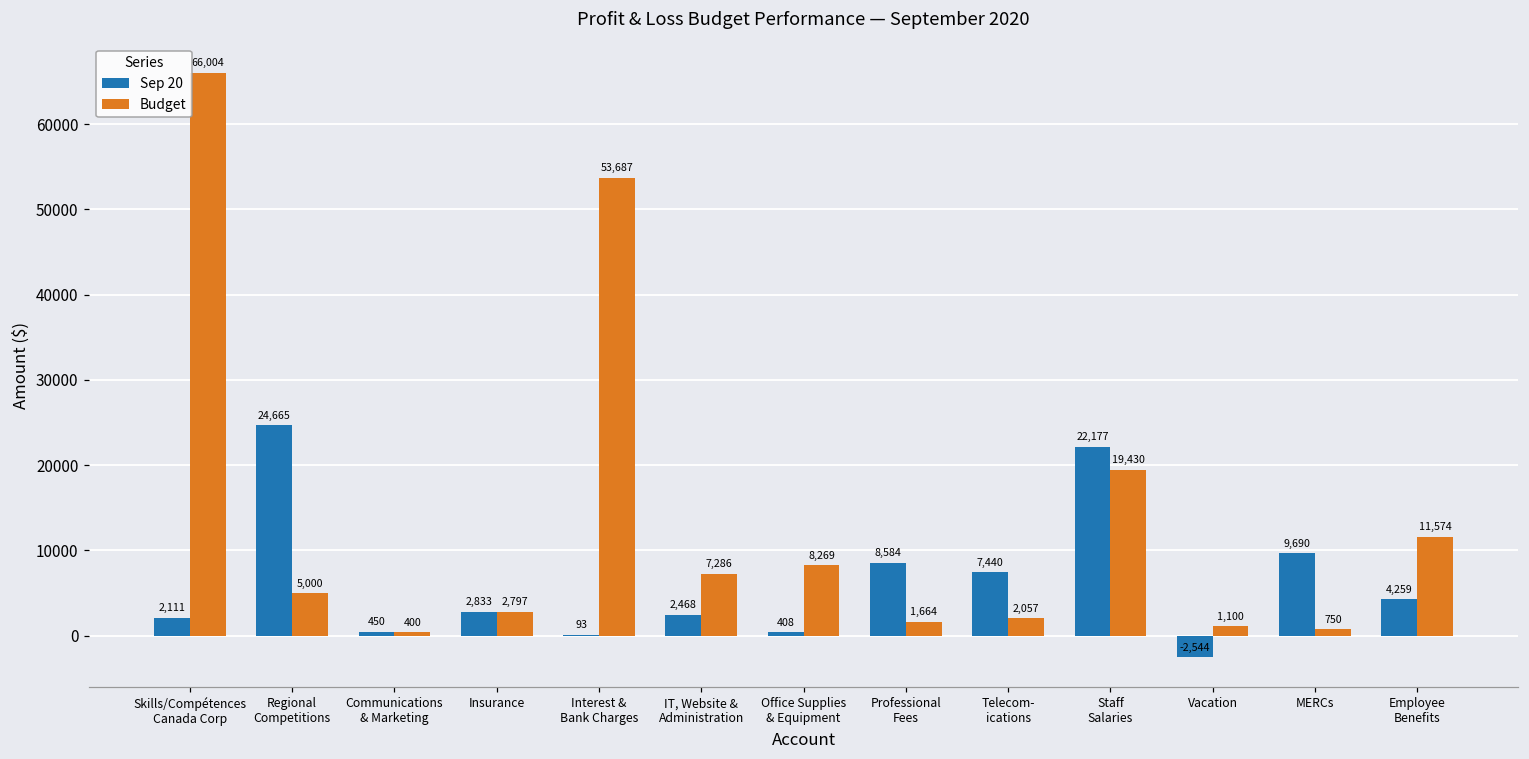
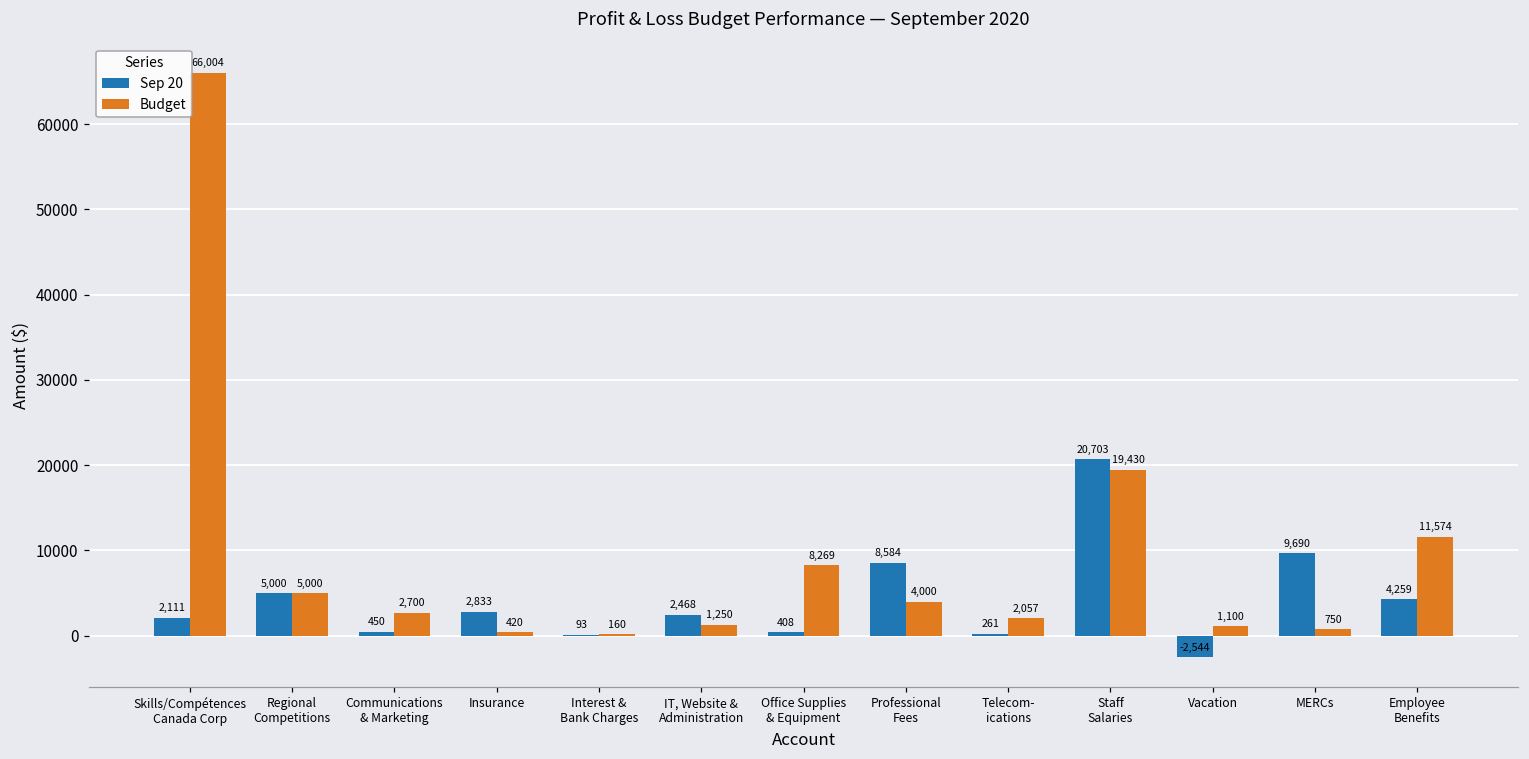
Sep 20, Regional Competitions: 24,665 -> 5,000
Budget, Communications & Marketing: 400 -> 2,700
Budget, Insurance: 2,797 -> 420
Budget, Interest & Bank Charges: 53,687 -> 160
Budget, IT, Website & Administration: 7,286 -> 1,250
Budget, Professional Fees: 1,664 -> 4,000
Sep 20, Telecom- ications: 7,440 -> 261
Sep 20, Staff Salaries: 22,177 -> 20,703
